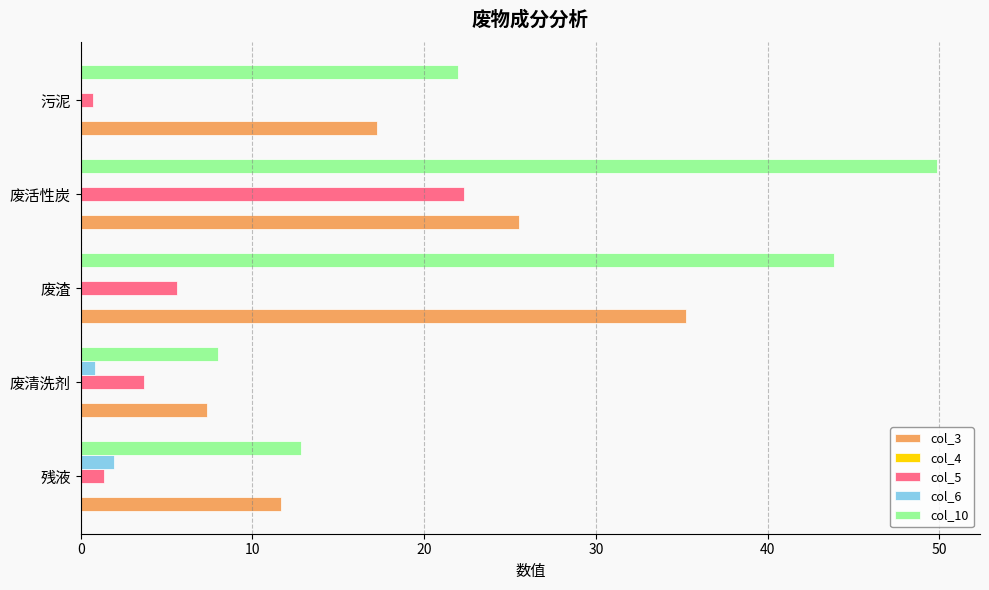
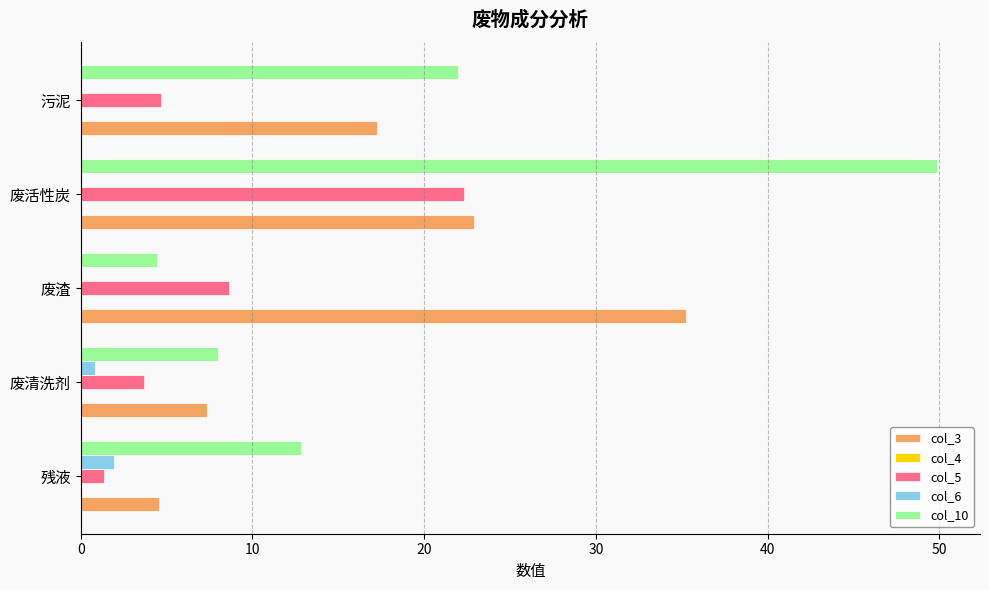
col_5, 污泥: 0.7 -> 4.7
col_3, 废活性炭: 25.5 -> 22.9
col_10, 废渣: 43.9 -> 4.5
col_5, 废渣: 5.6 -> 8.7
col_3, 残液: 11.7 -> 4.6
